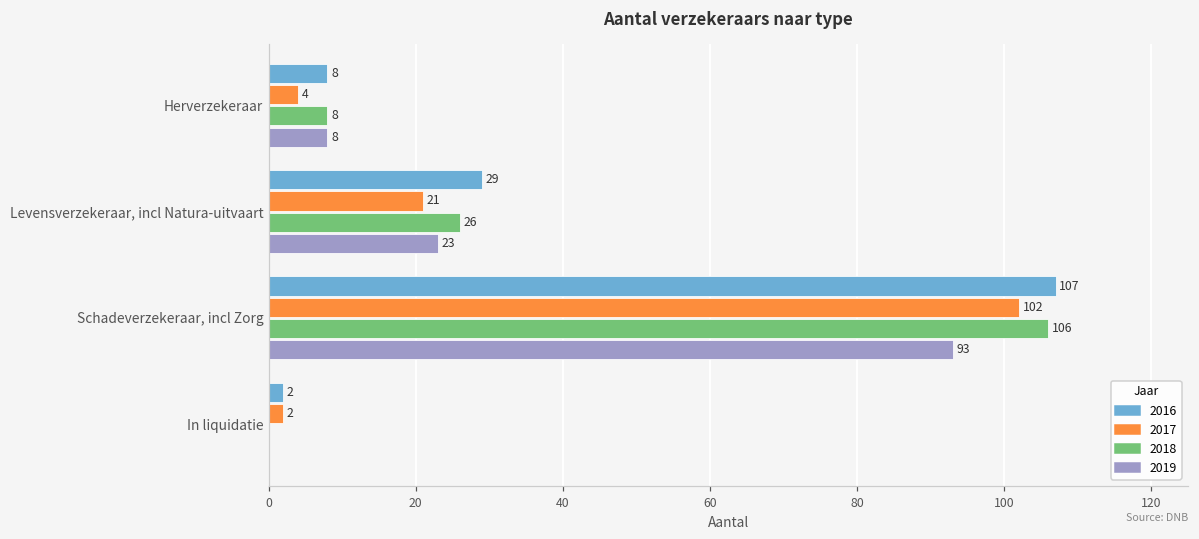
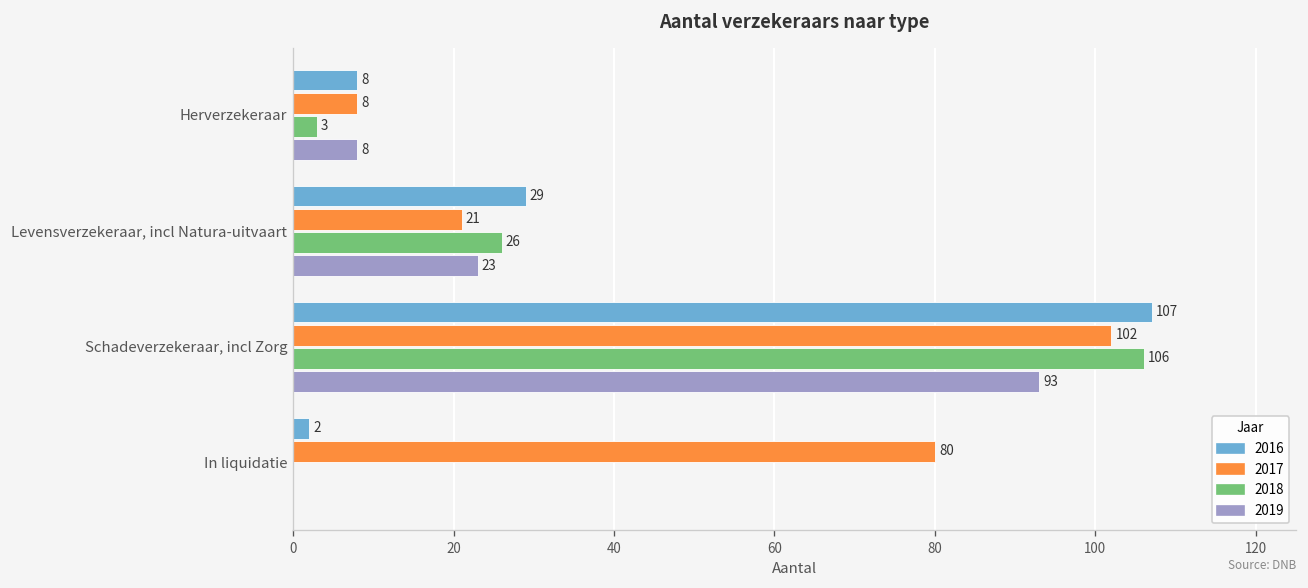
2017, Herverzekeraar: 4 -> 8
2018, Herverzekeraar: 8 -> 3
2017, In liquidatie: 2 -> 80
